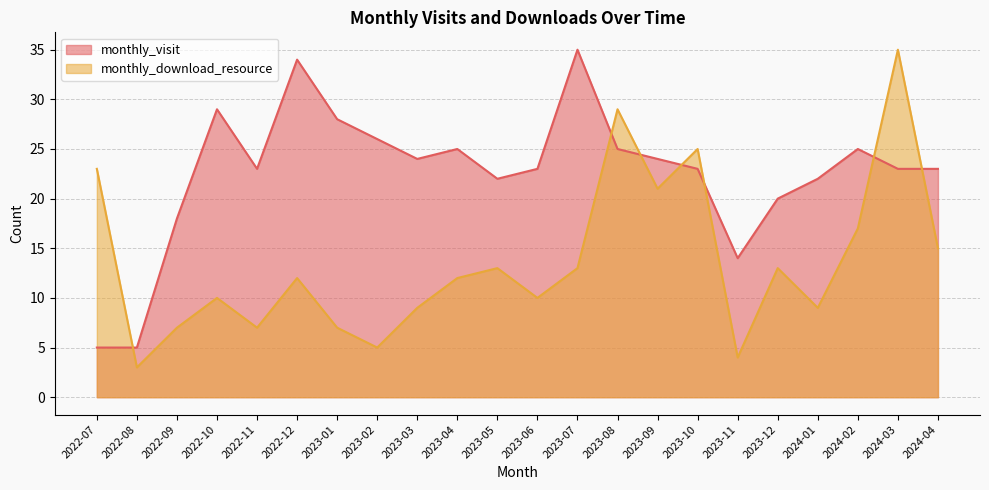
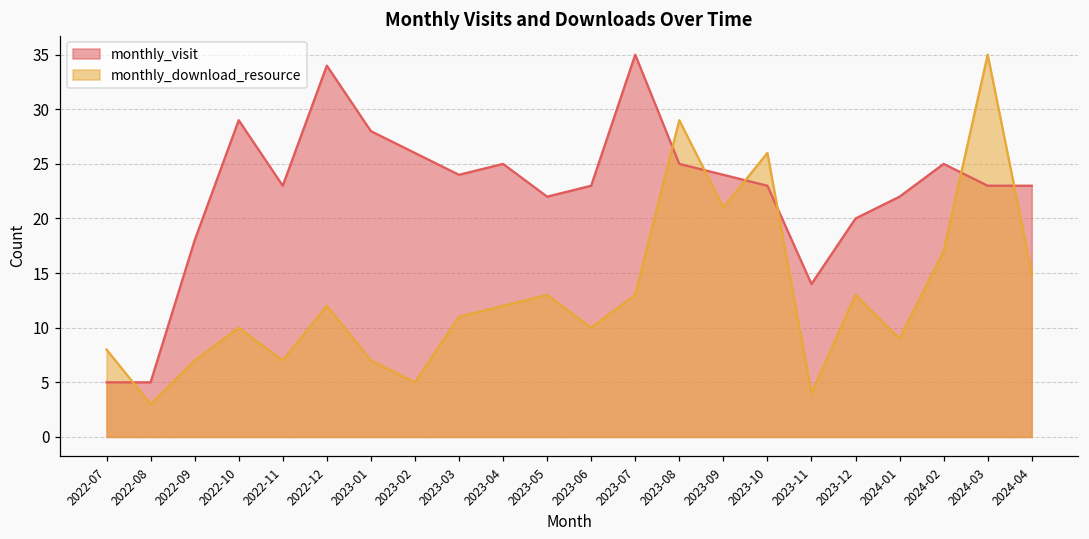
monthly_download_resource, 2022-07: 23 -> 8
monthly_download_resource, 2023-03: 9 -> 11
monthly_download_resource, 2023-10: 25 -> 26
